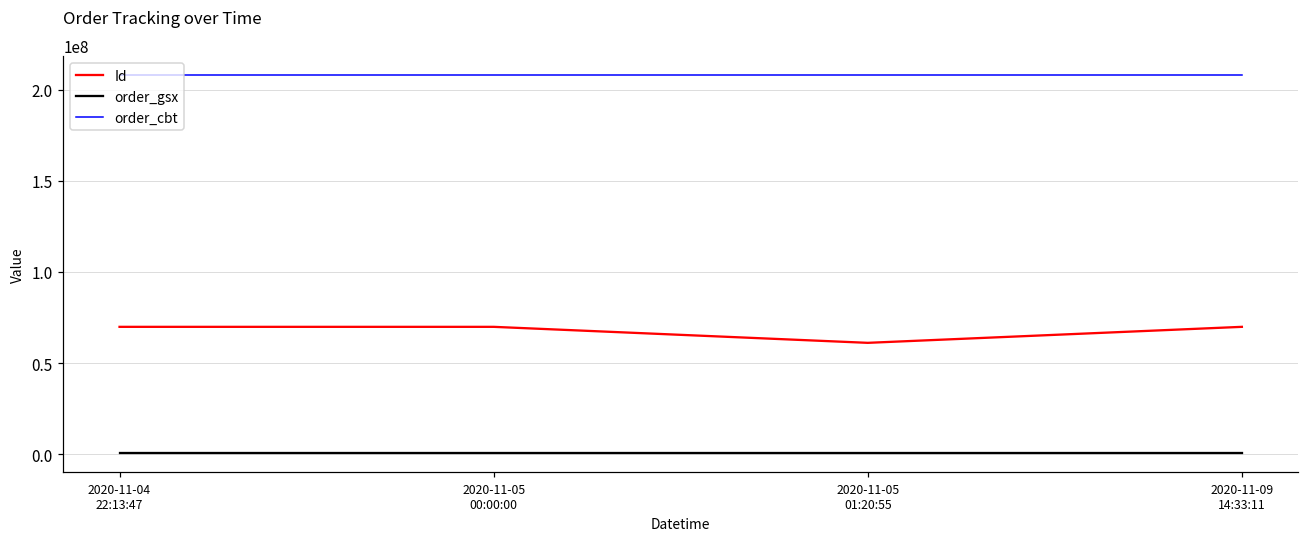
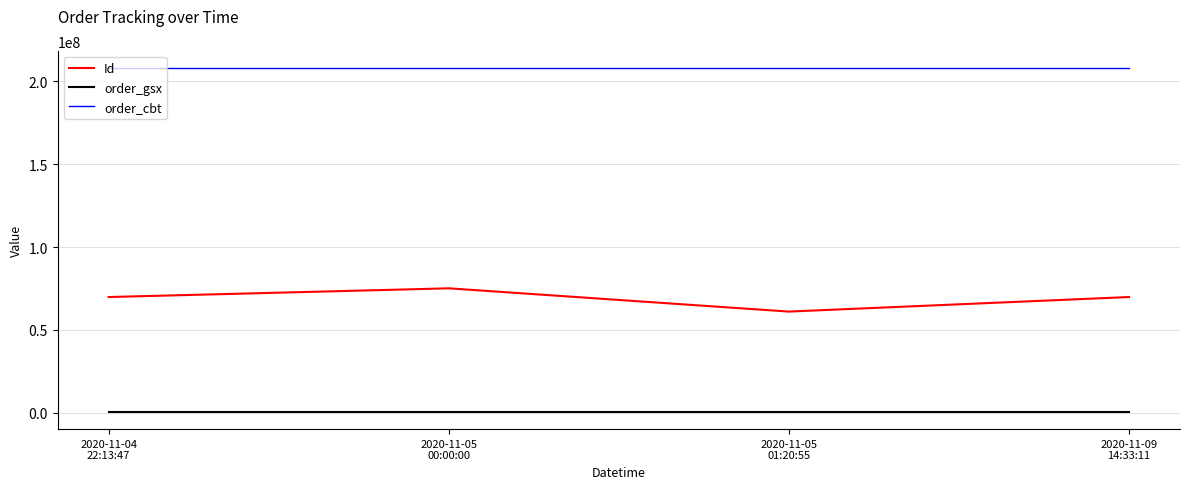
Id, 2020-11-05 00:00:00: 70000000 -> 75000000
